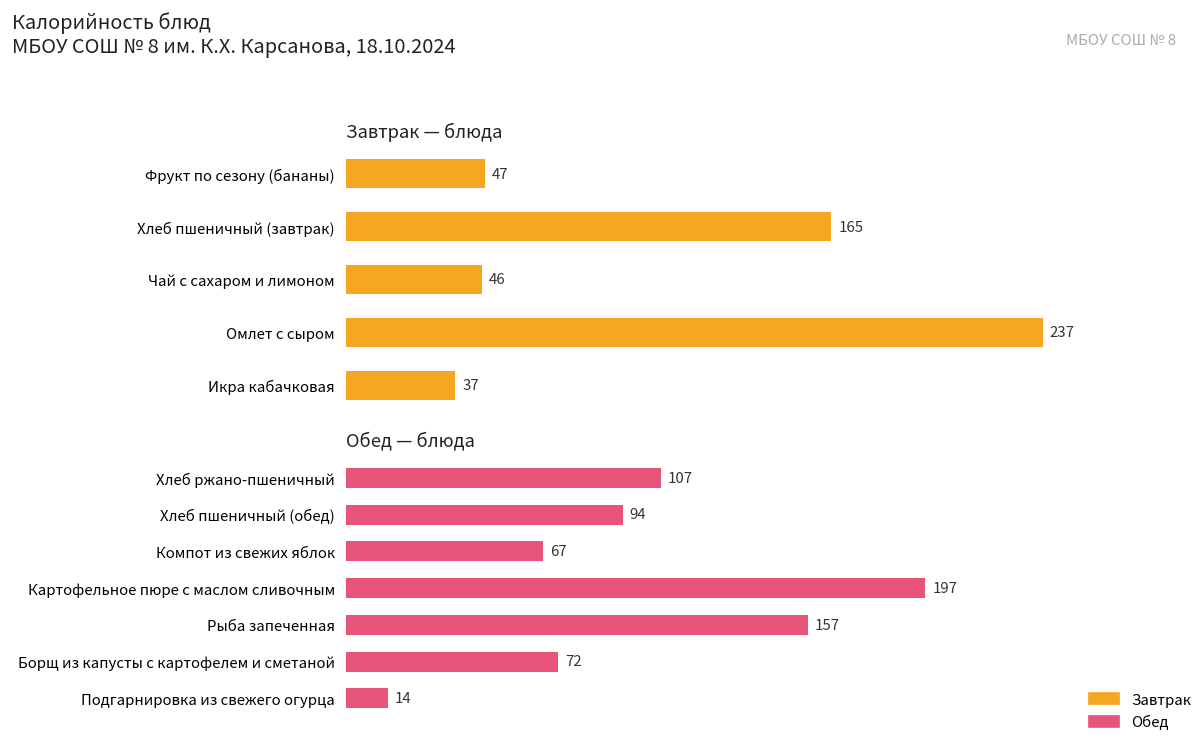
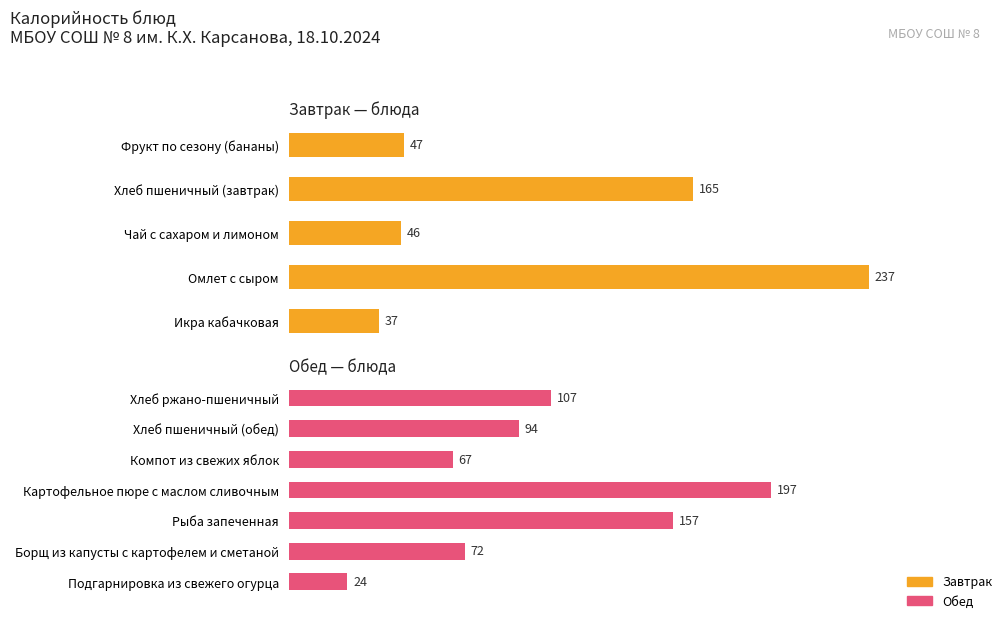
Обед — блюда, Подгарнировка из свежего огурца: 14 -> 24
